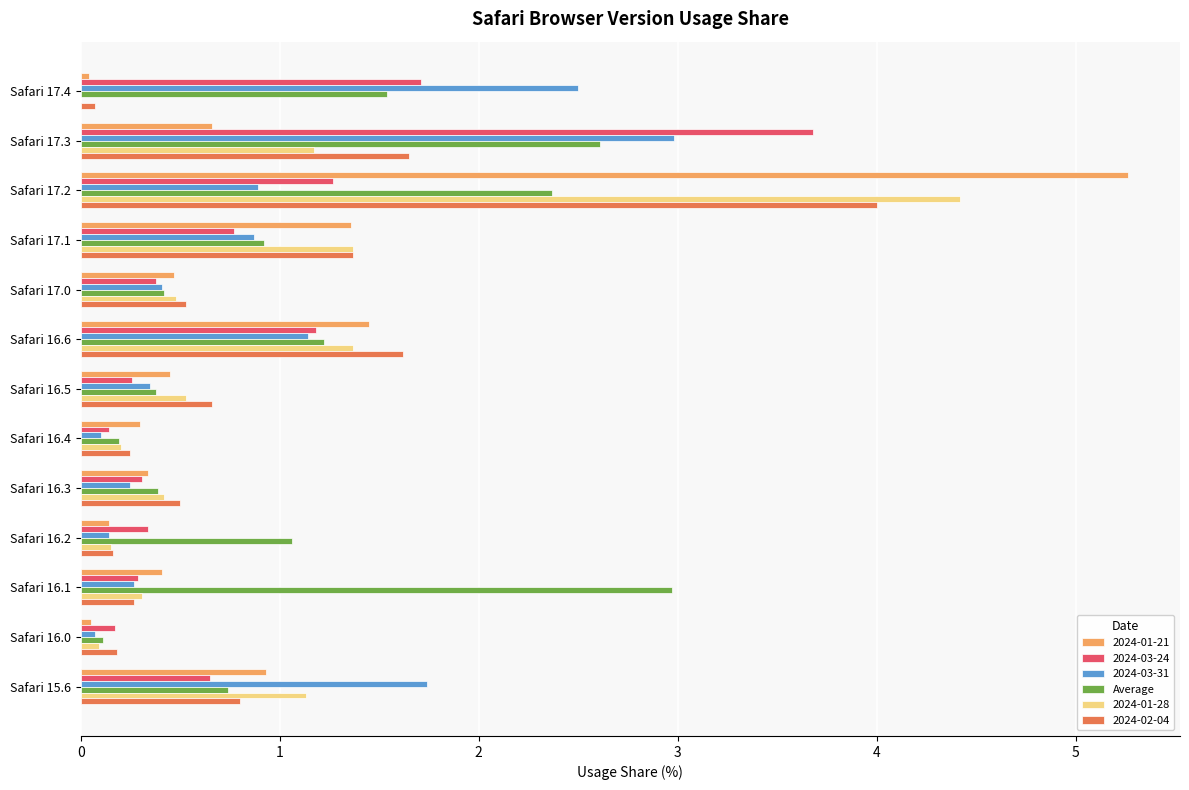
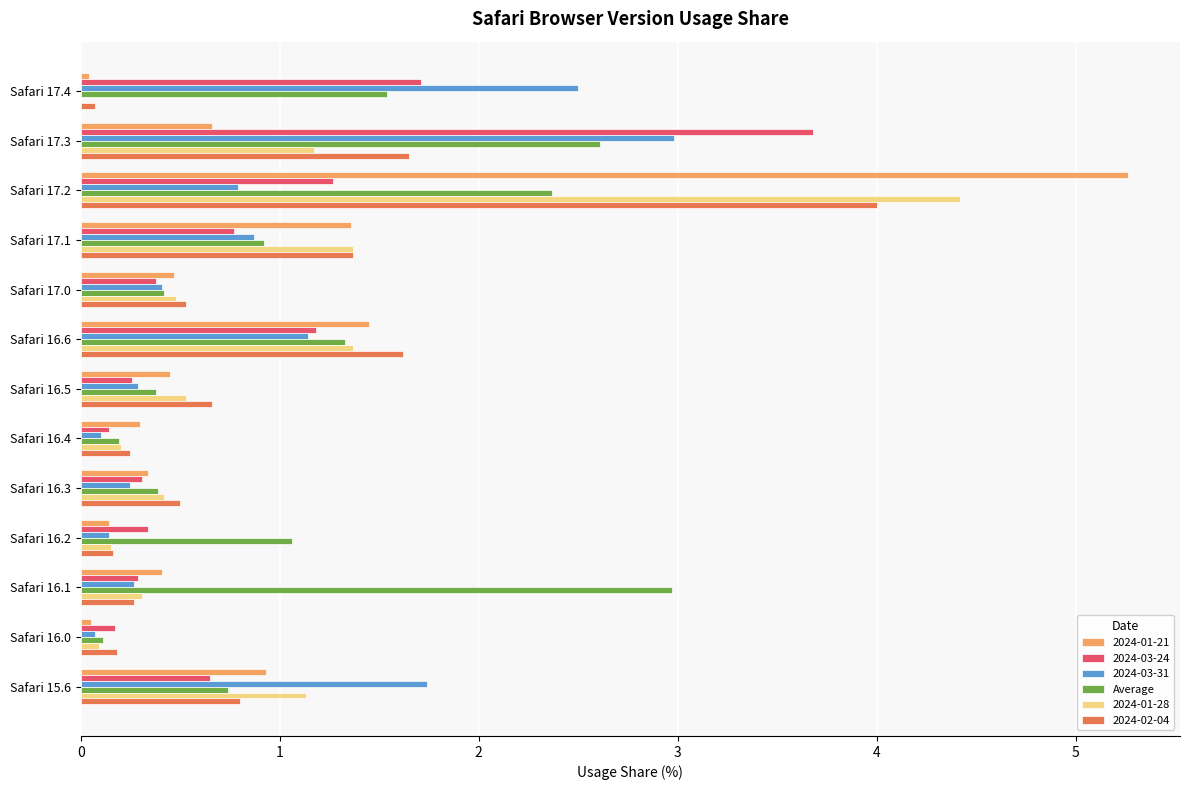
2024-03-31, Safari 17.2: 0.89 -> 0.79
Average, Safari 16.6: 1.22 -> 1.33
2024-03-31, Safari 16.5: 0.35 -> 0.29
